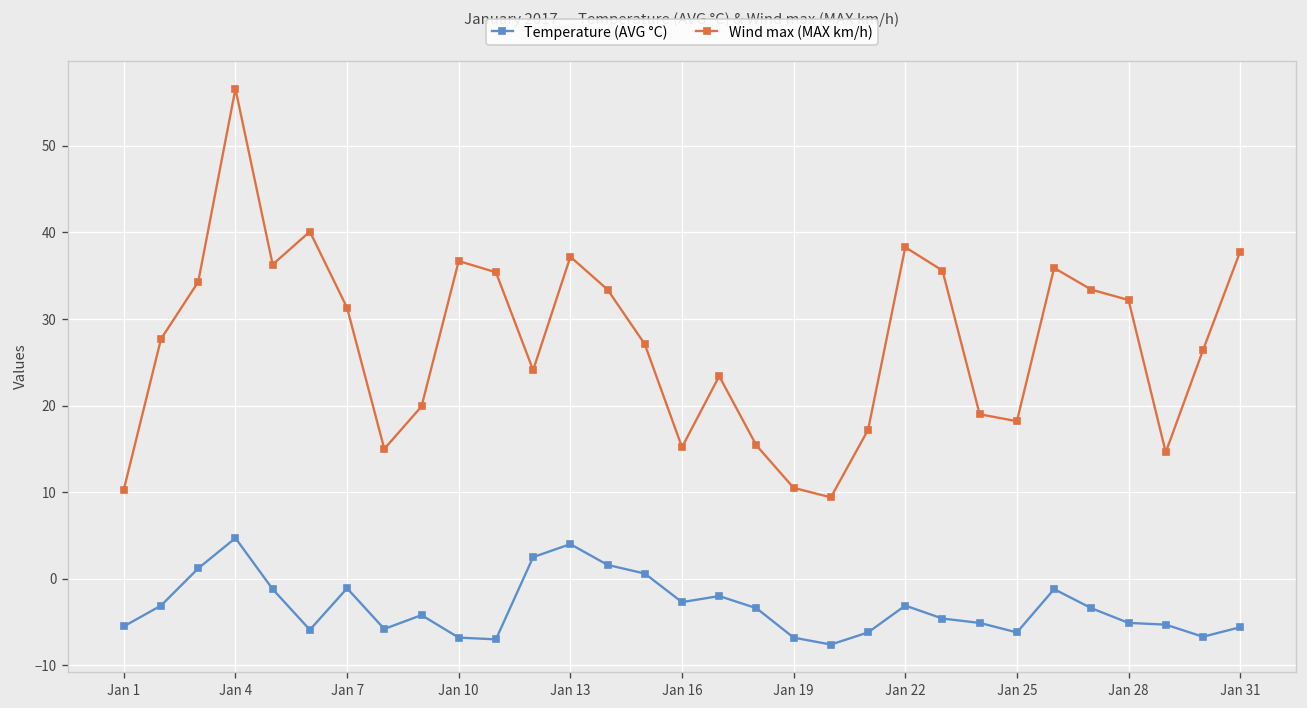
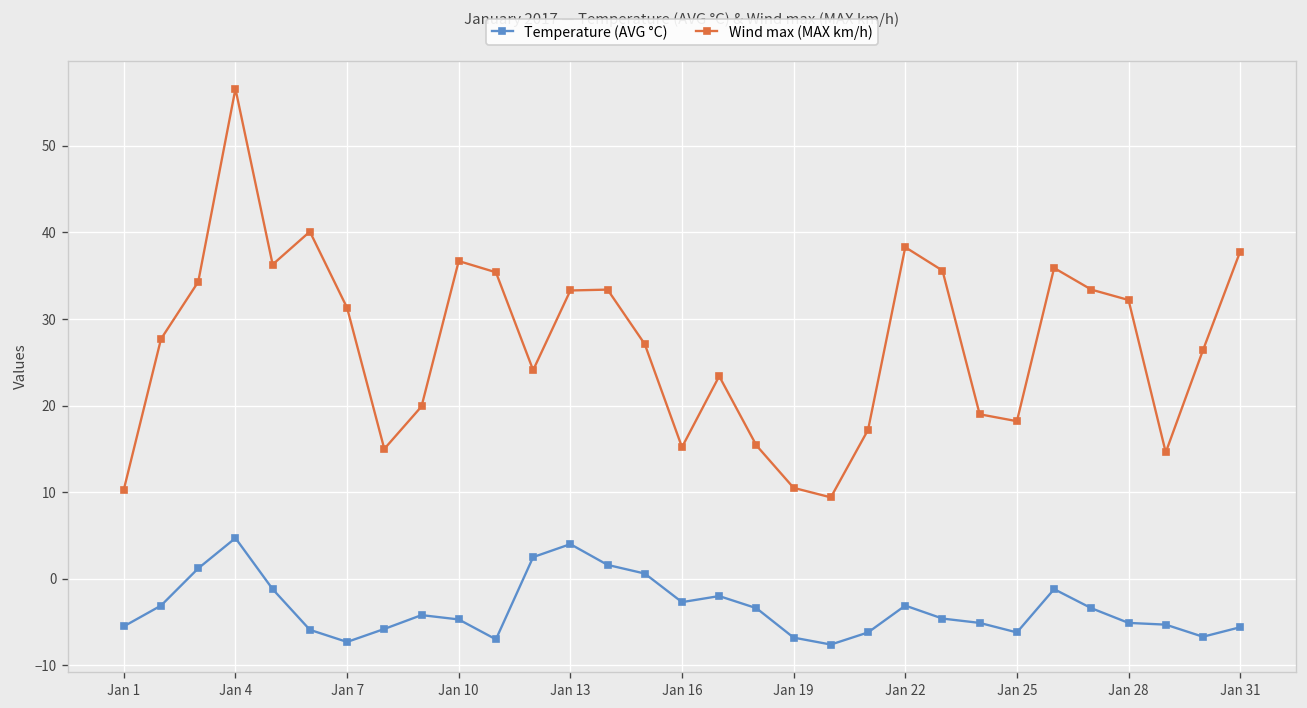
Temperature (AVG °C), Jan 7: -1 -> -7
Temperature (AVG °C), Jan 10: -7 -> -5
Wind max (MAX km/h), Jan 13: 37 -> 33
